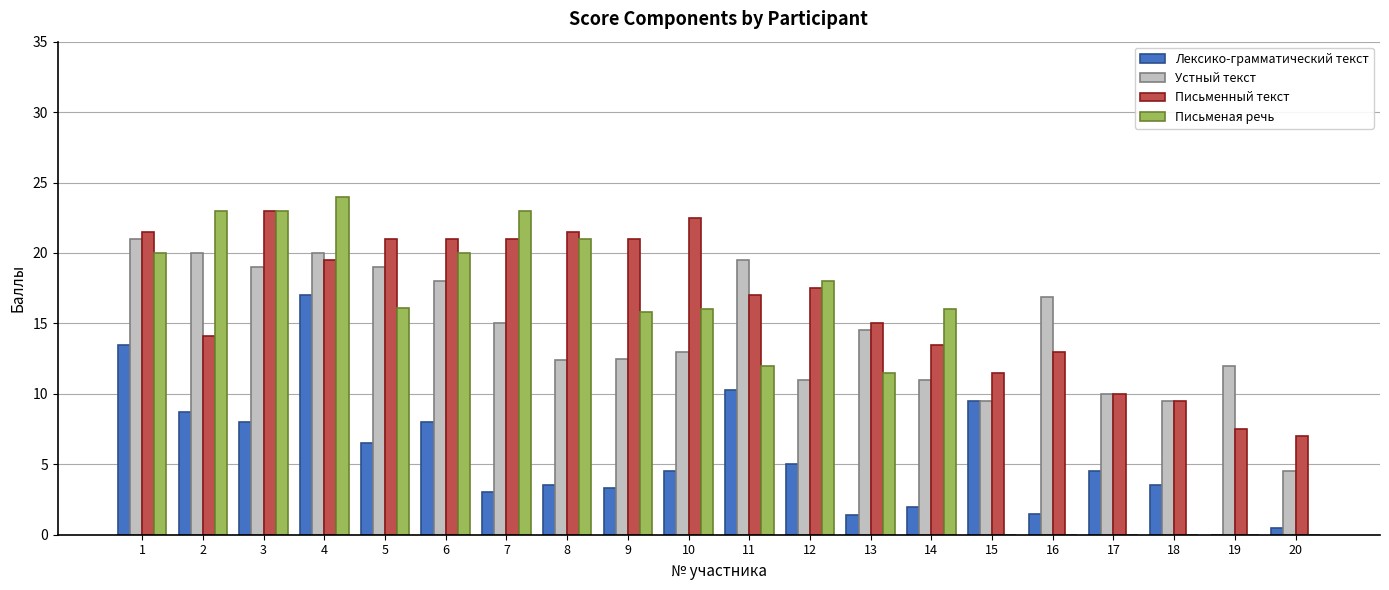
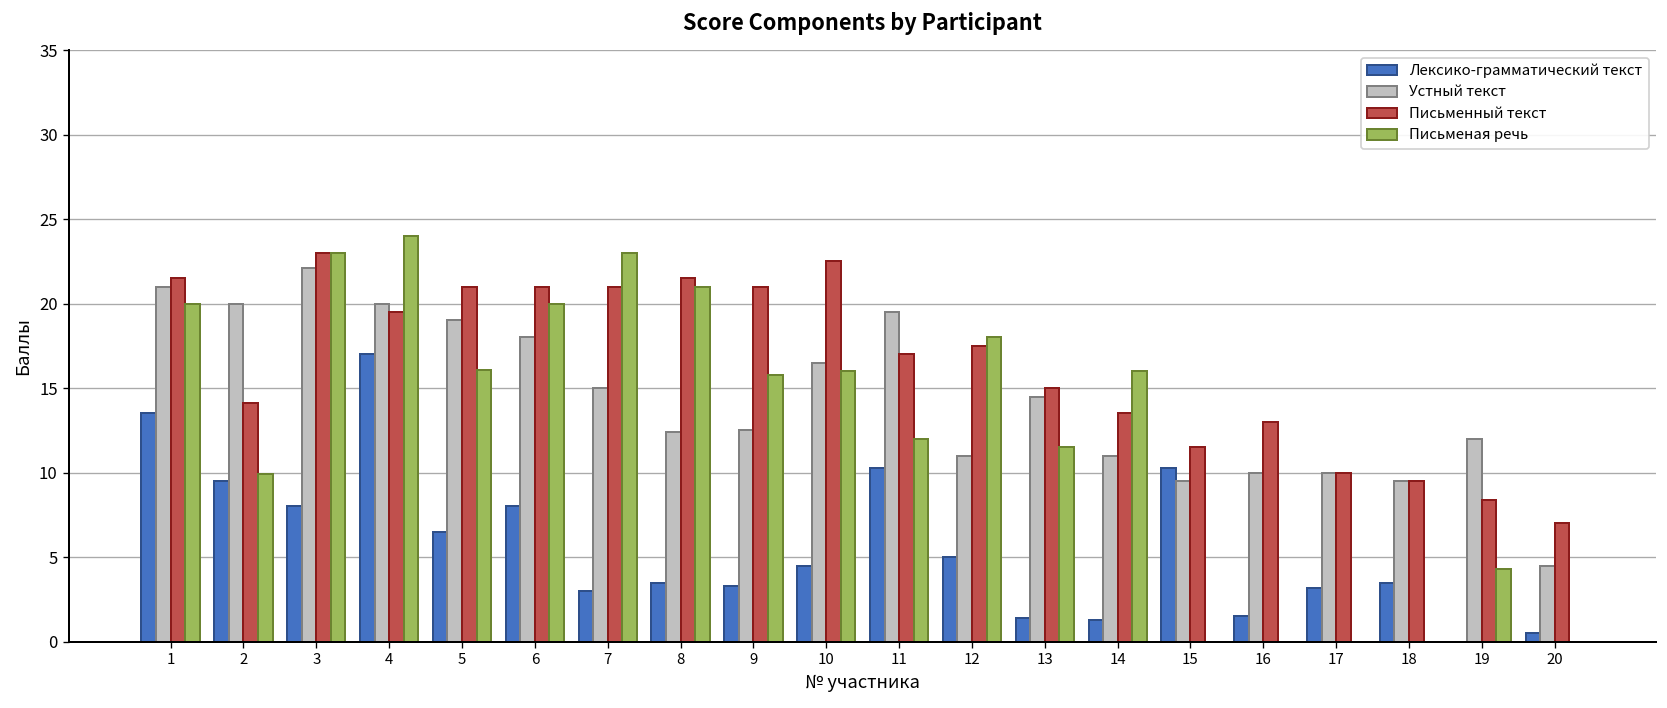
Лексико-грамматический текст, 2: 8.7 -> 9.5
Письменая речь, 2: 23.0 -> 9.9
Устный текст, 3: 19.0 -> 22.1
Устный текст, 10: 13.0 -> 16.5
Лексико-грамматический текст, 14: 2.0 -> 1.3
Лексико-грамматический текст, 15: 9.5 -> 10.3
Устный текст, 16: 16.9 -> 10.0
Лексико-грамматический текст, 17: 4.5 -> 3.2
Письменный текст, 19: 7.5 -> 8.4
Письменая речь, 19: 0.0 -> 4.3
